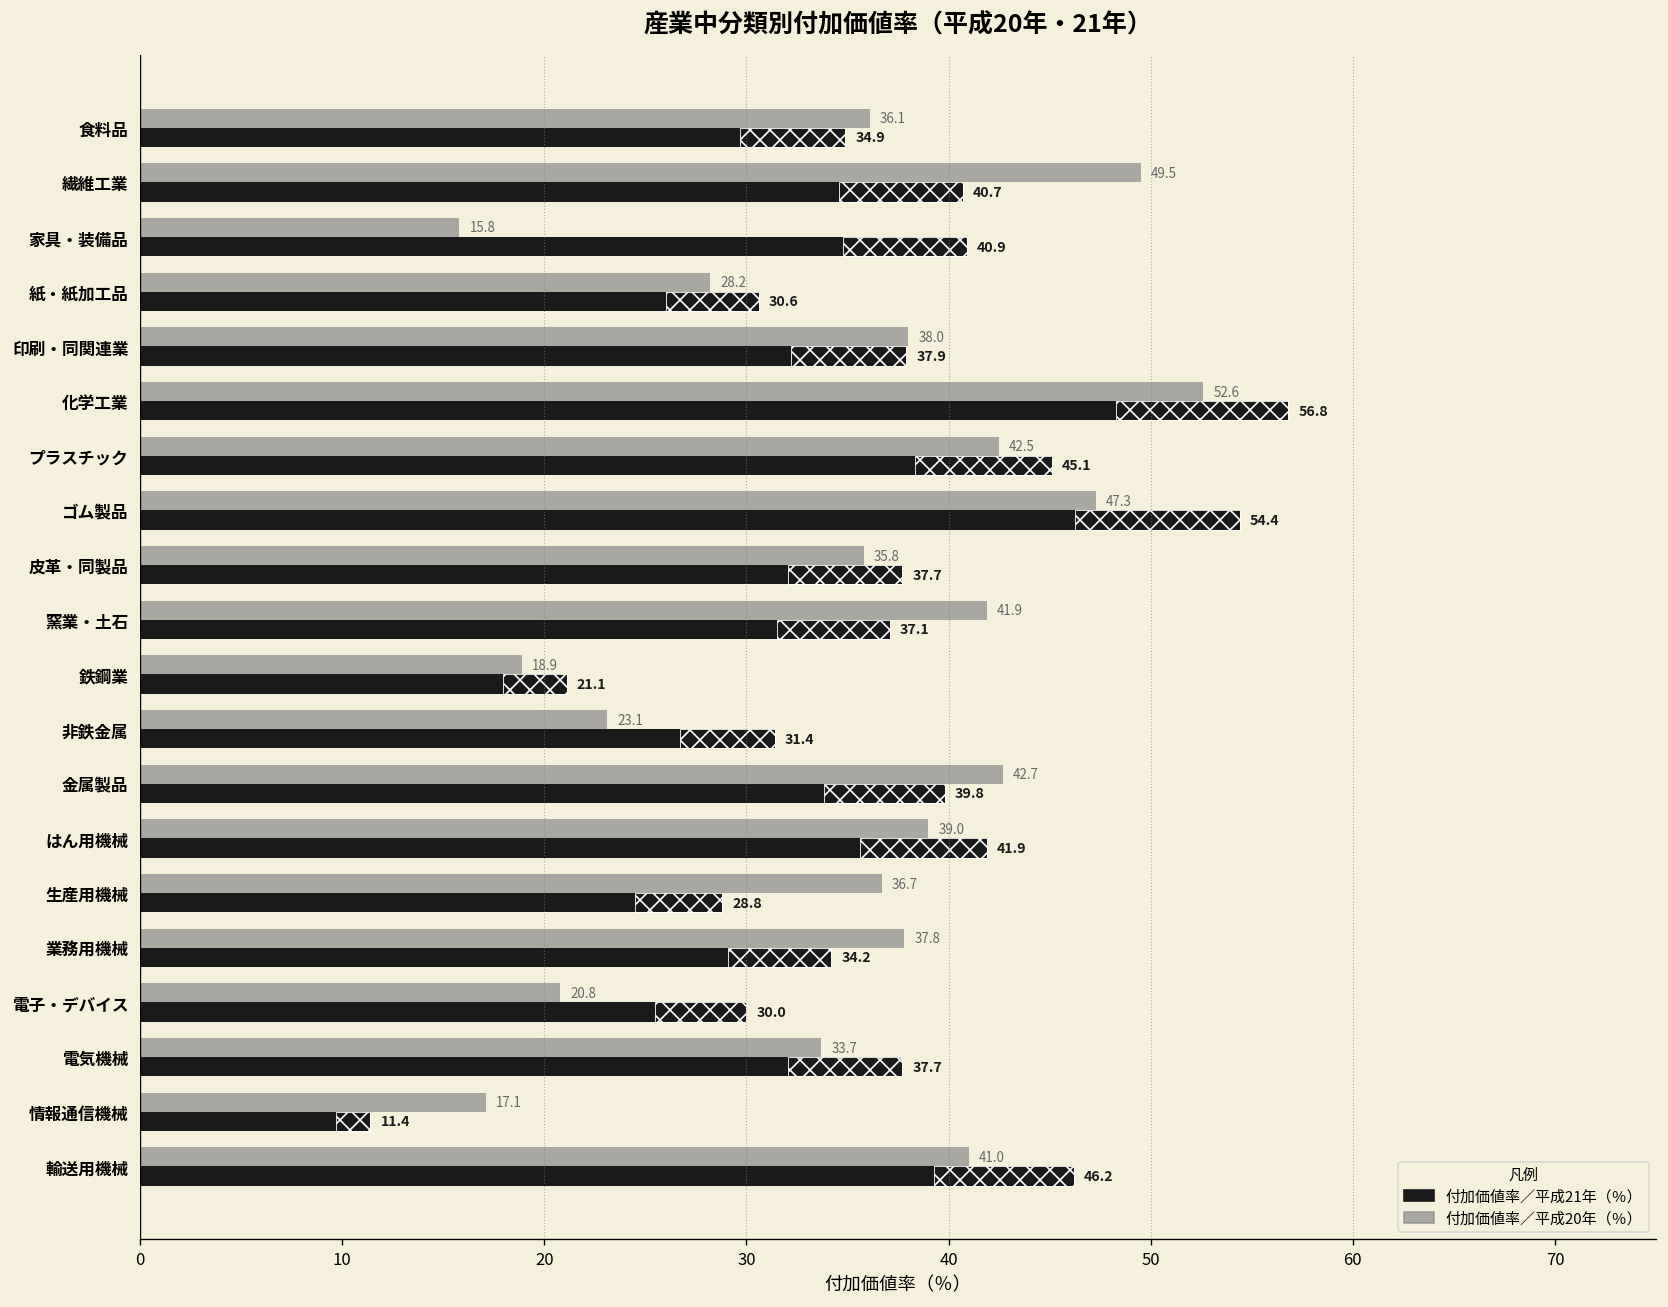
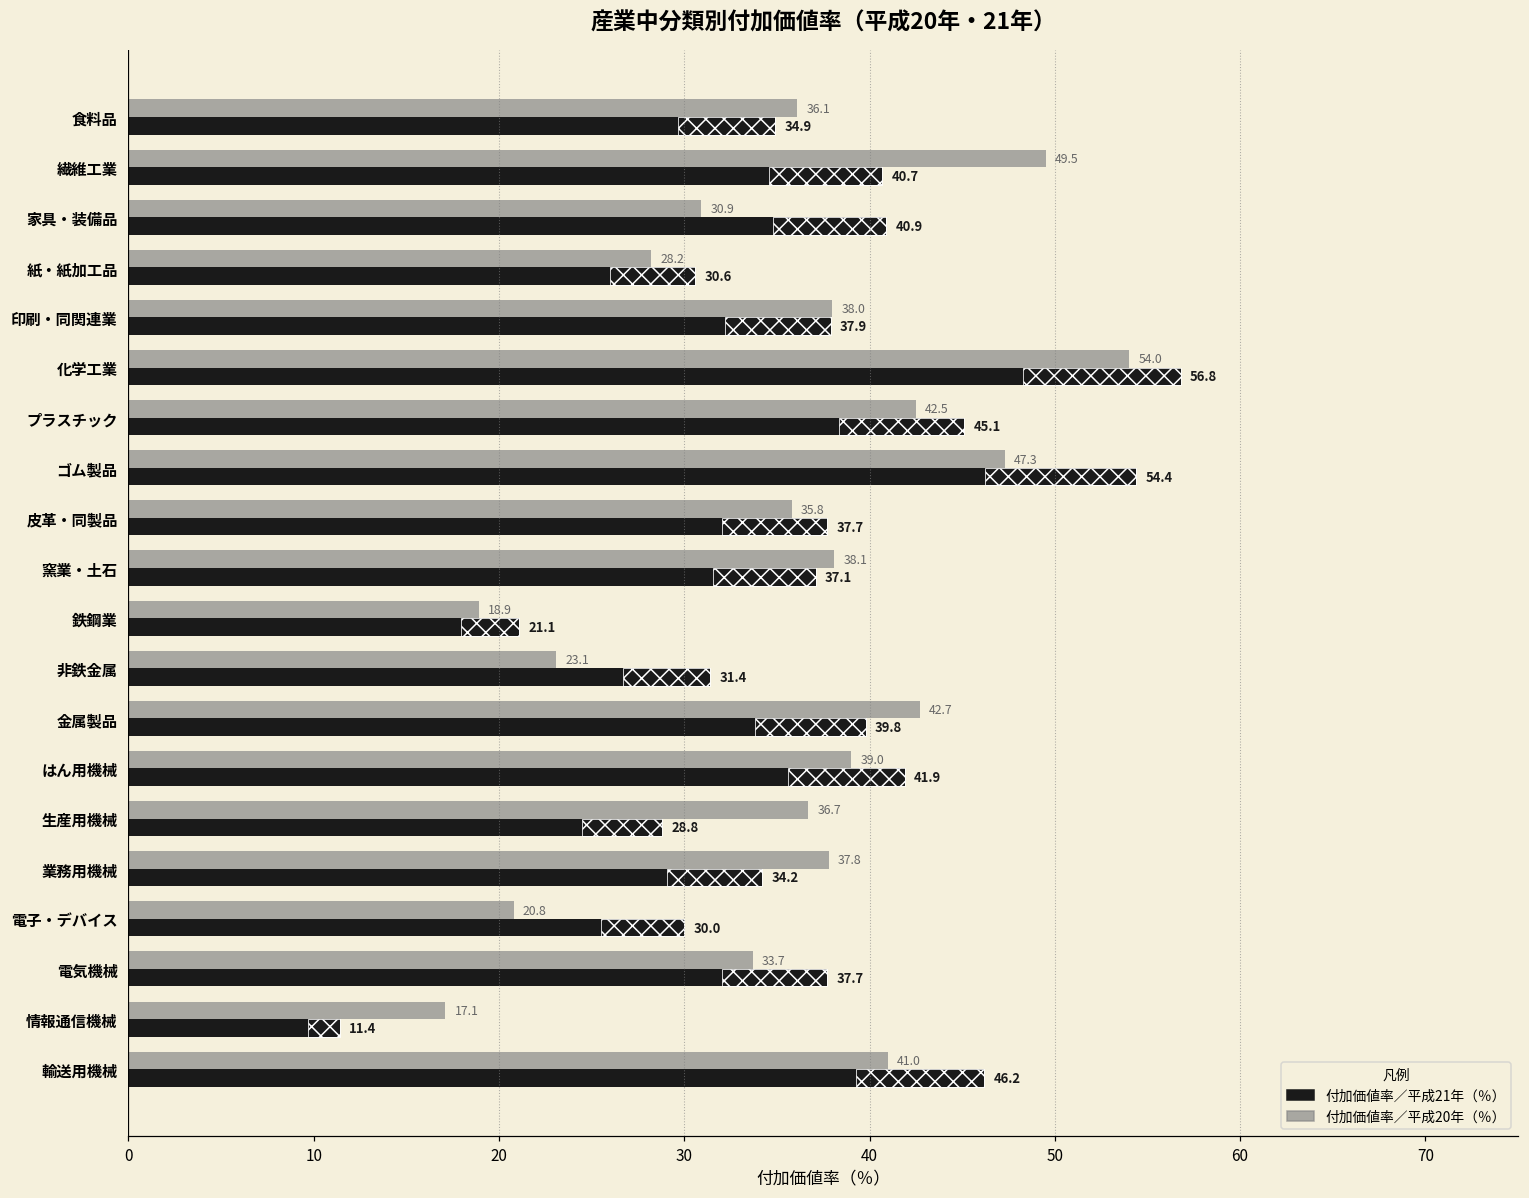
付加価値率／平成20年（％）, 家具・装備品: 15.8 -> 30.9
付加価値率／平成20年（％）, 化学工業: 52.6 -> 54.0
付加価値率／平成20年（％）, 窯業・土石: 41.9 -> 38.1
